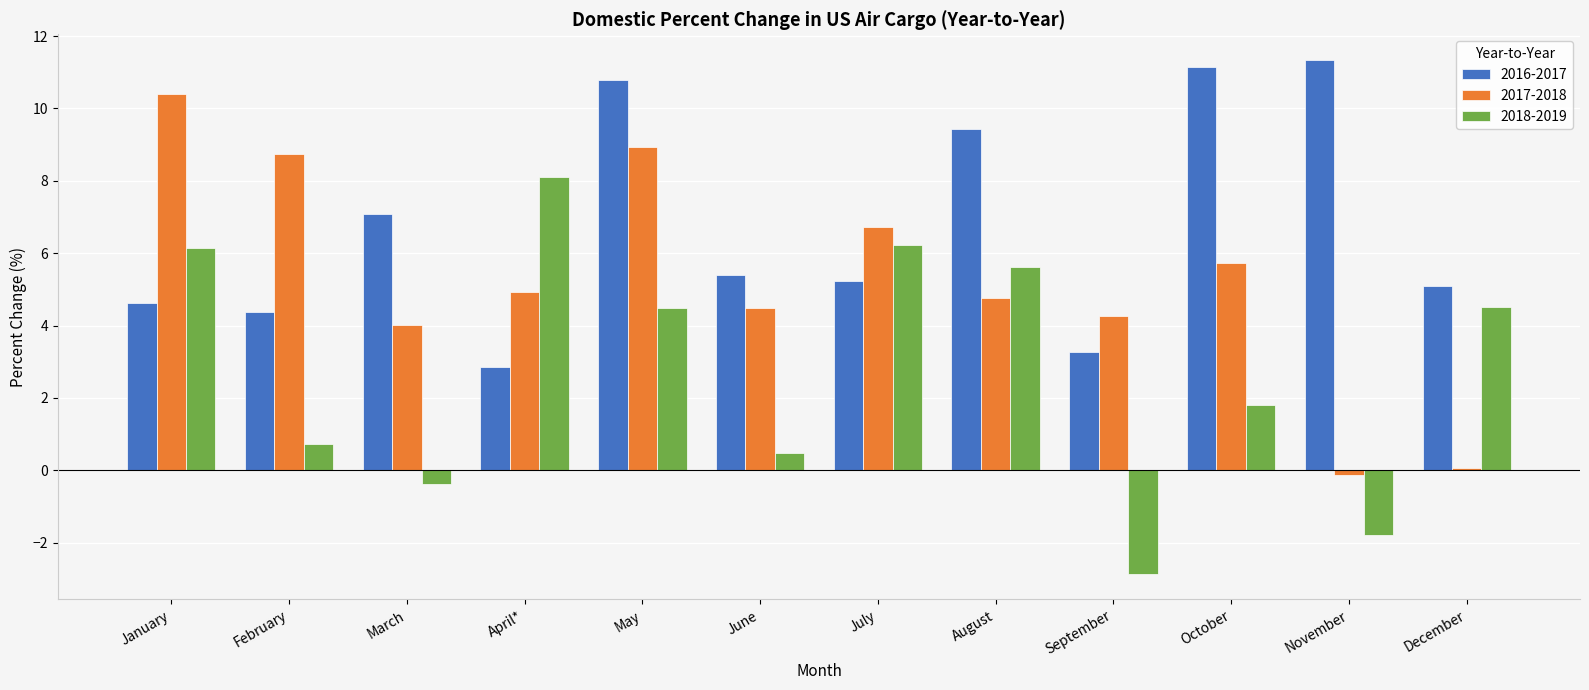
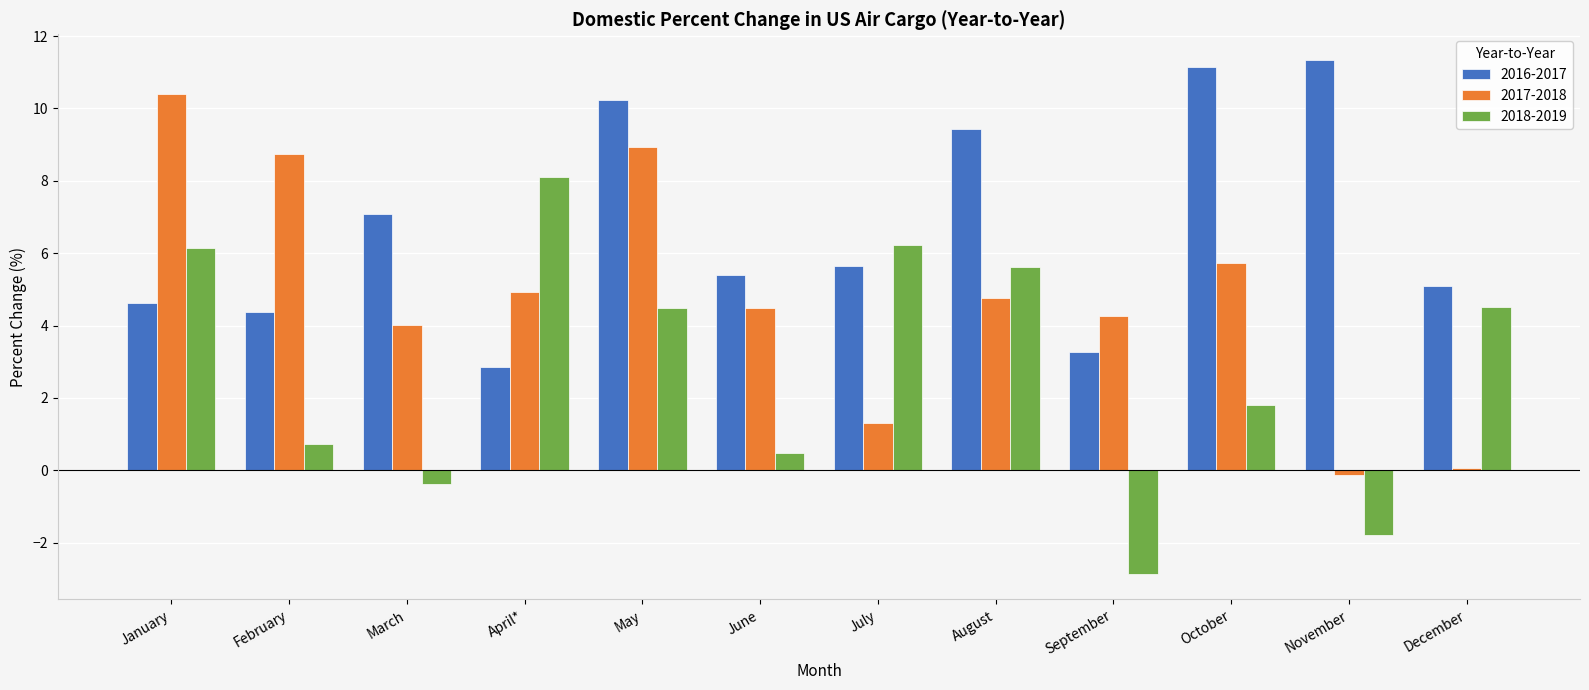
2016-2017, May: 10.8 -> 10.2
2016-2017, July: 5.2 -> 5.6
2017-2018, July: 6.7 -> 1.3
